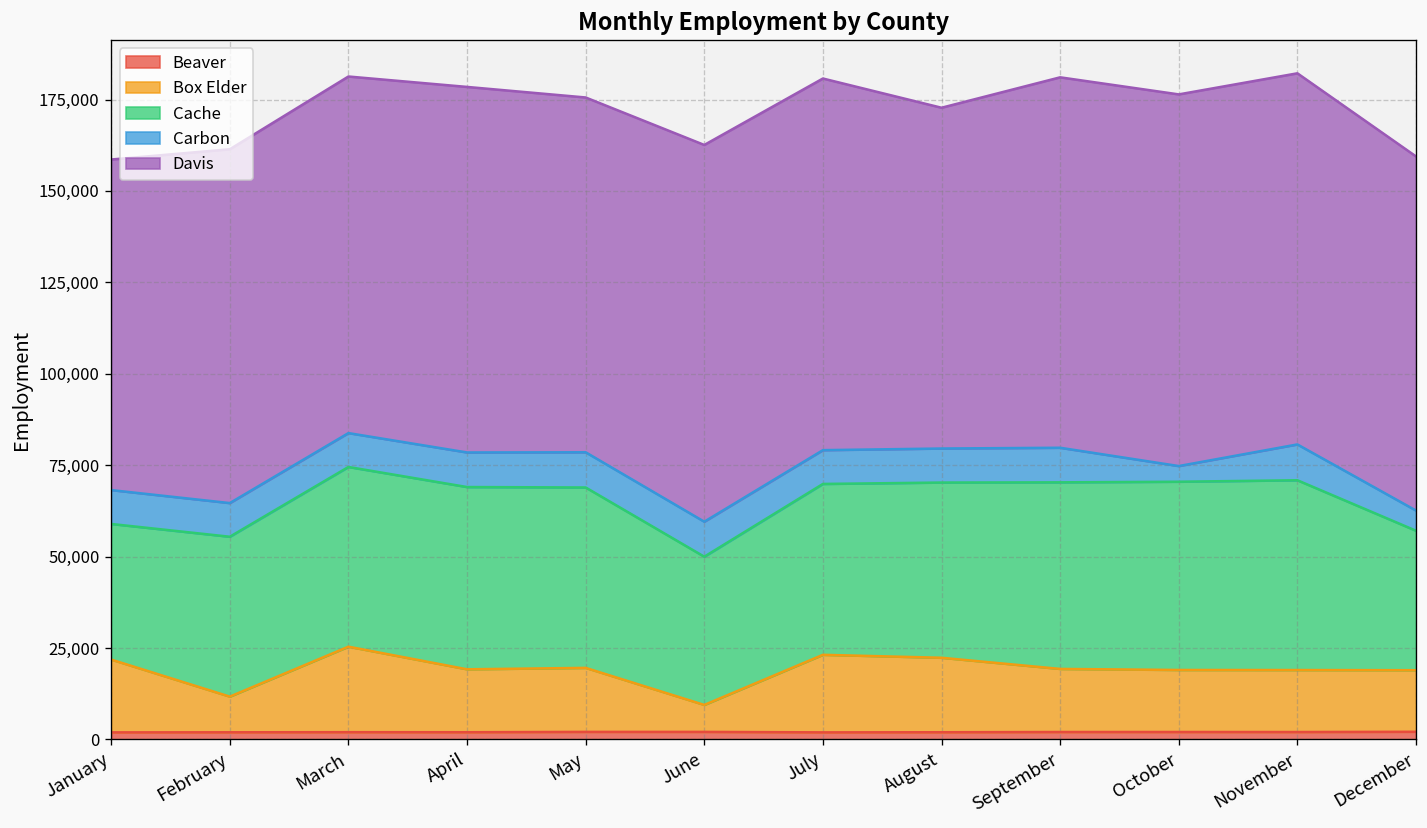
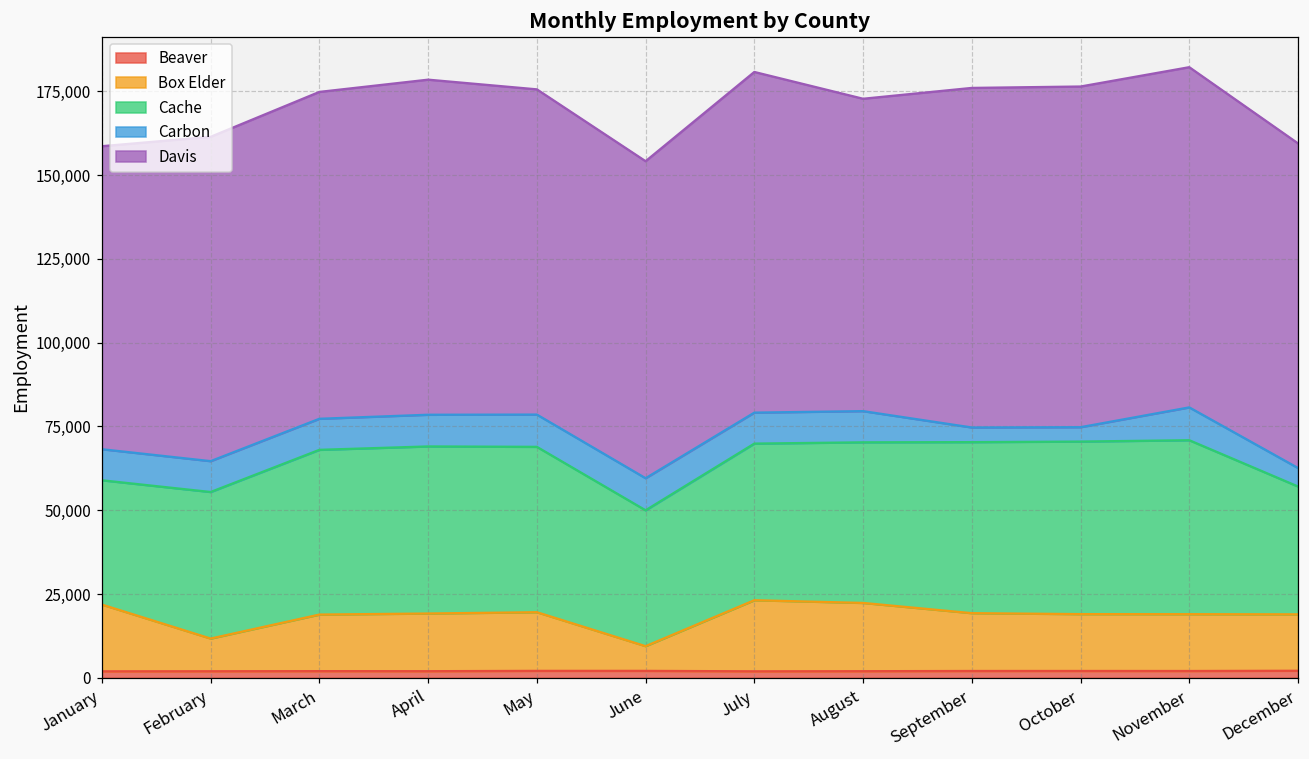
Box Elder, March: 23,000 -> 17,000
Davis, June: 103,000 -> 95,000
Carbon, September: 9,000 -> 4,000
